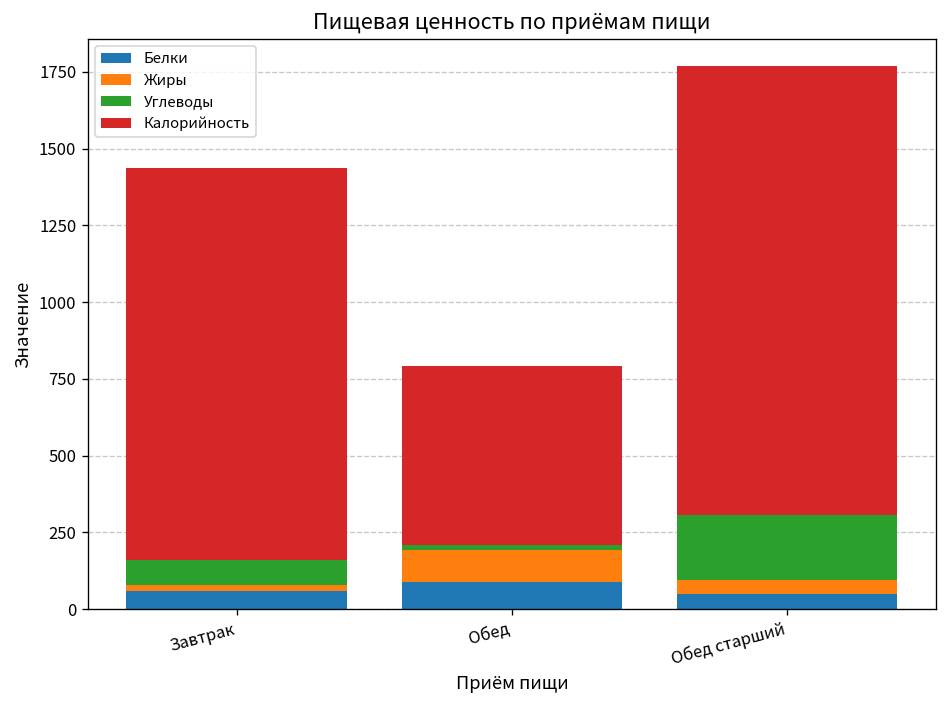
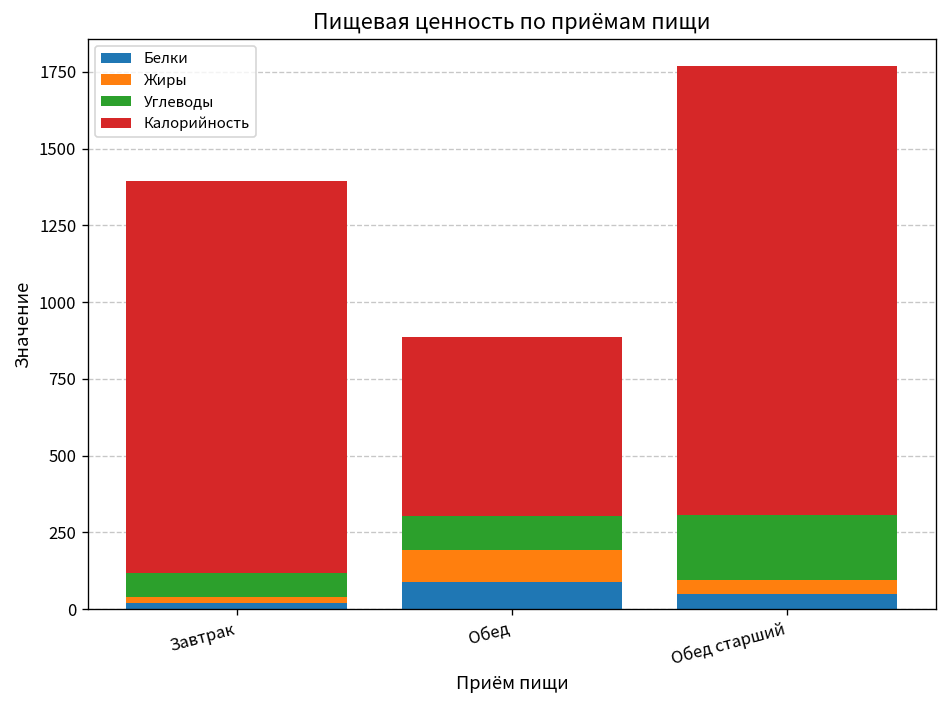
Белки, Завтрак: 60 -> 20
Углеводы, Обед: 20 -> 110
